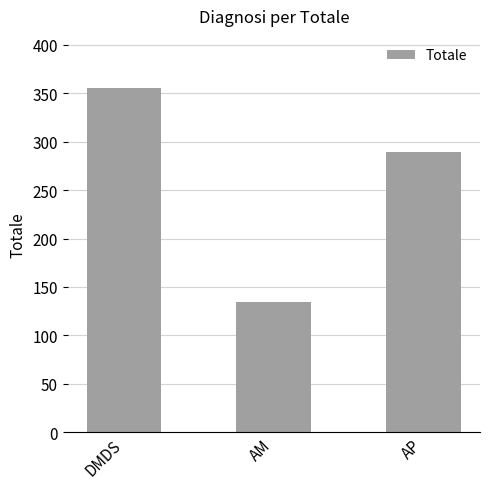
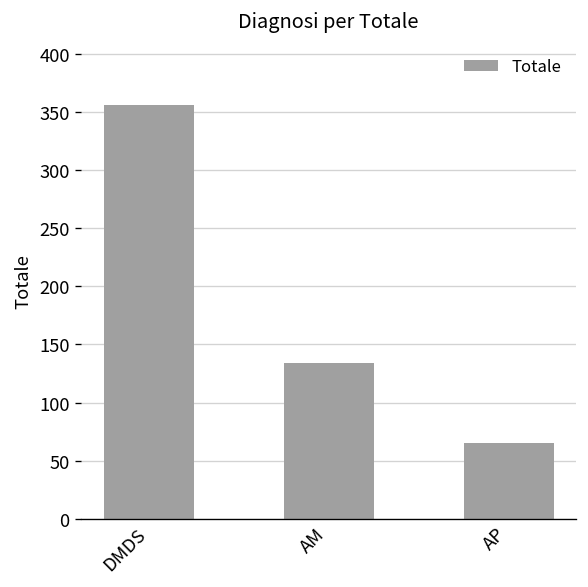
AP: 290 -> 70
